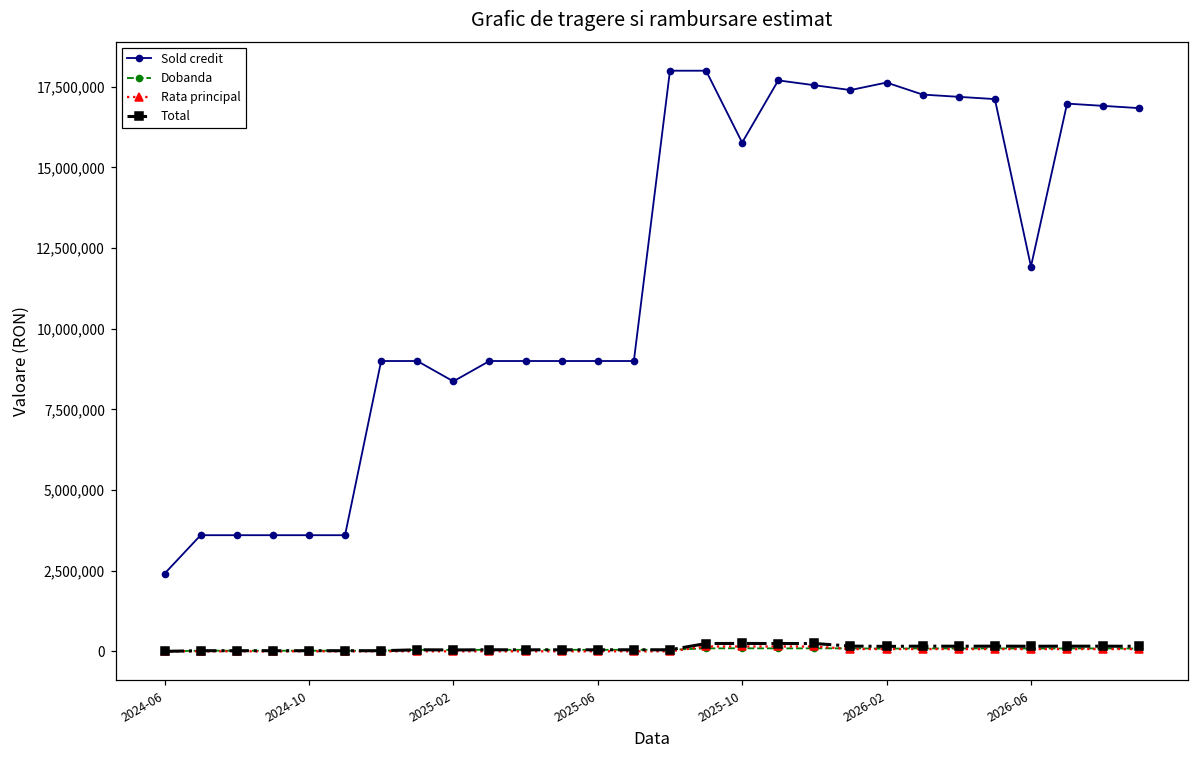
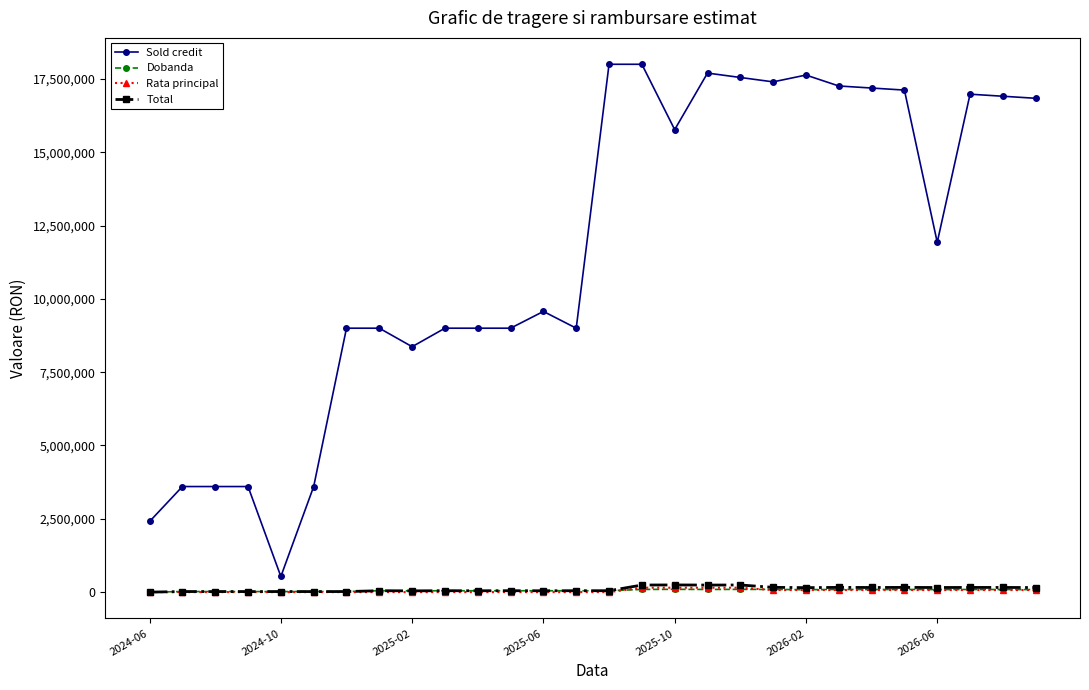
Sold credit, 2024-10: 3,600,000 -> 500,000
Sold credit, 2025-06: 9,000,000 -> 9,600,000
